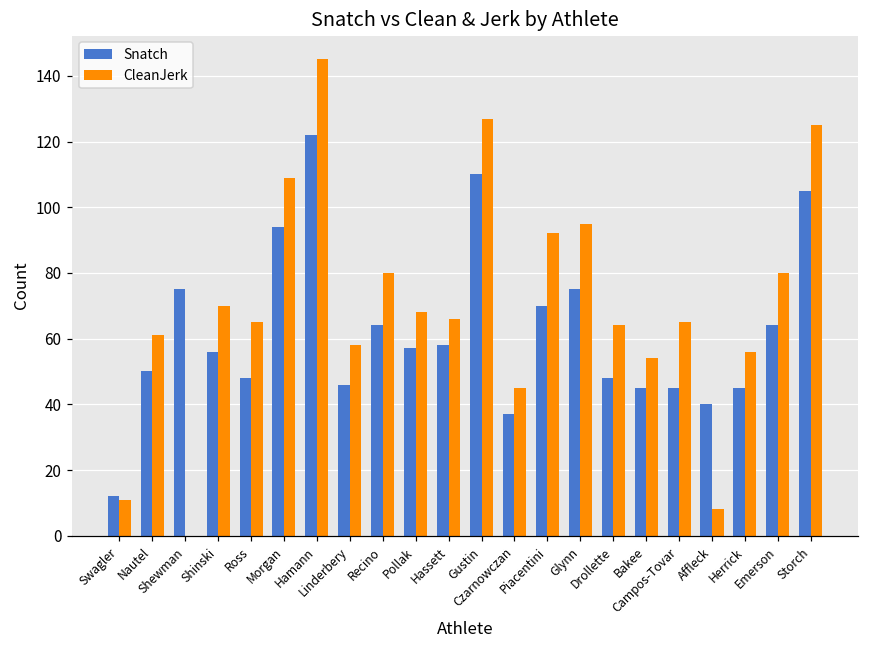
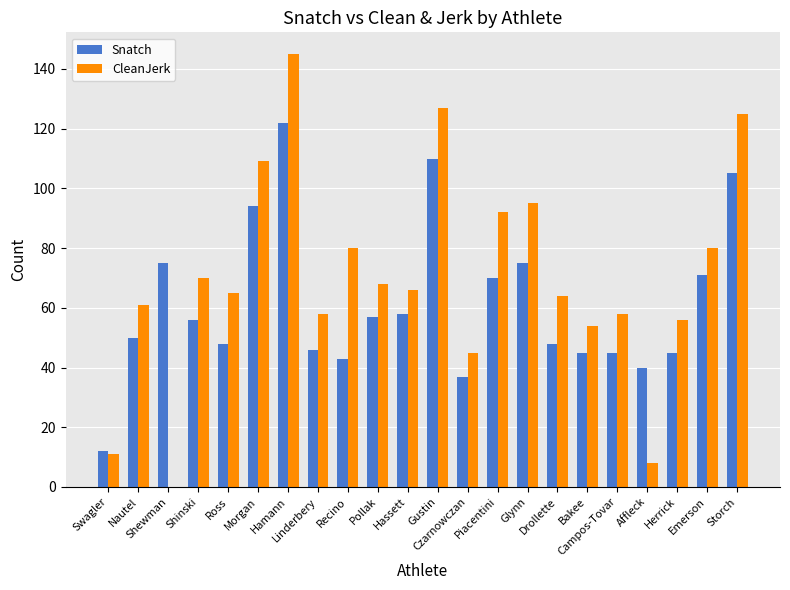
Snatch, Recino: 64 -> 43
CleanJerk, Campos-Tovar: 65 -> 58
Snatch, Emerson: 64 -> 71
